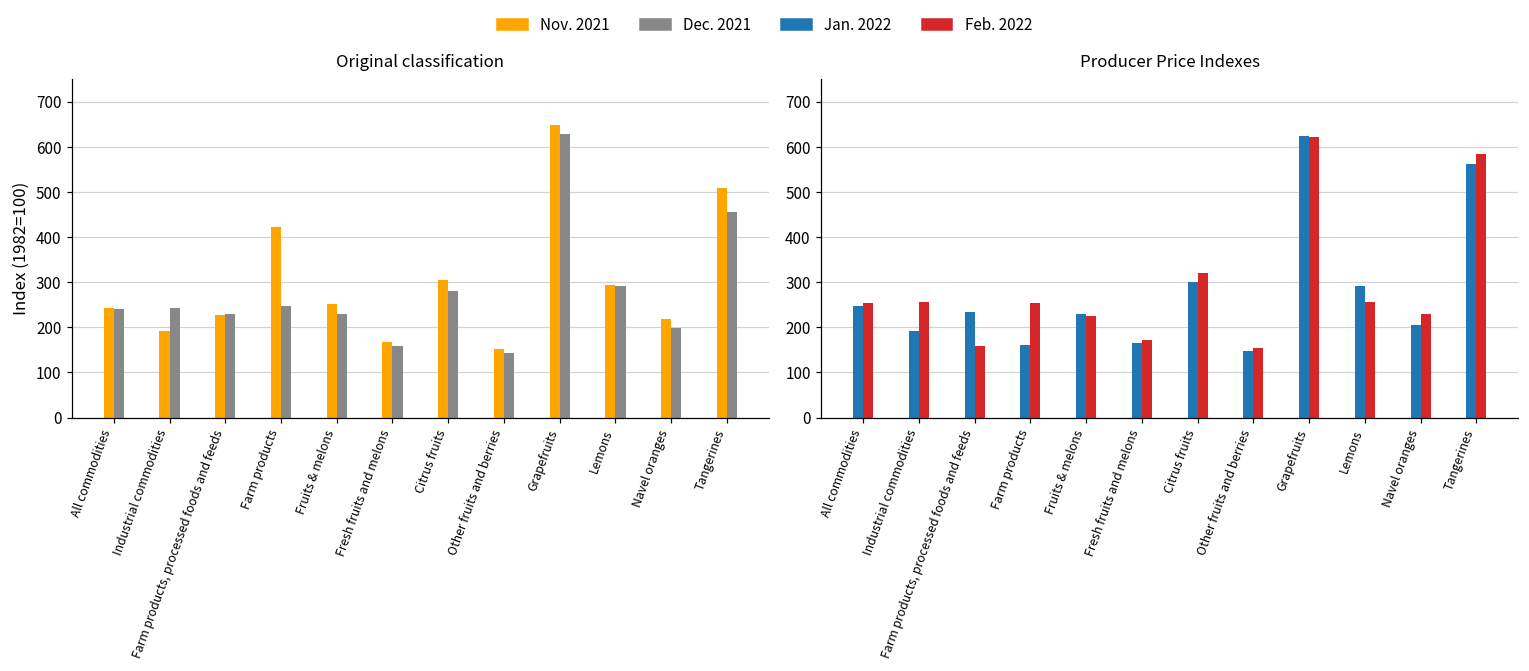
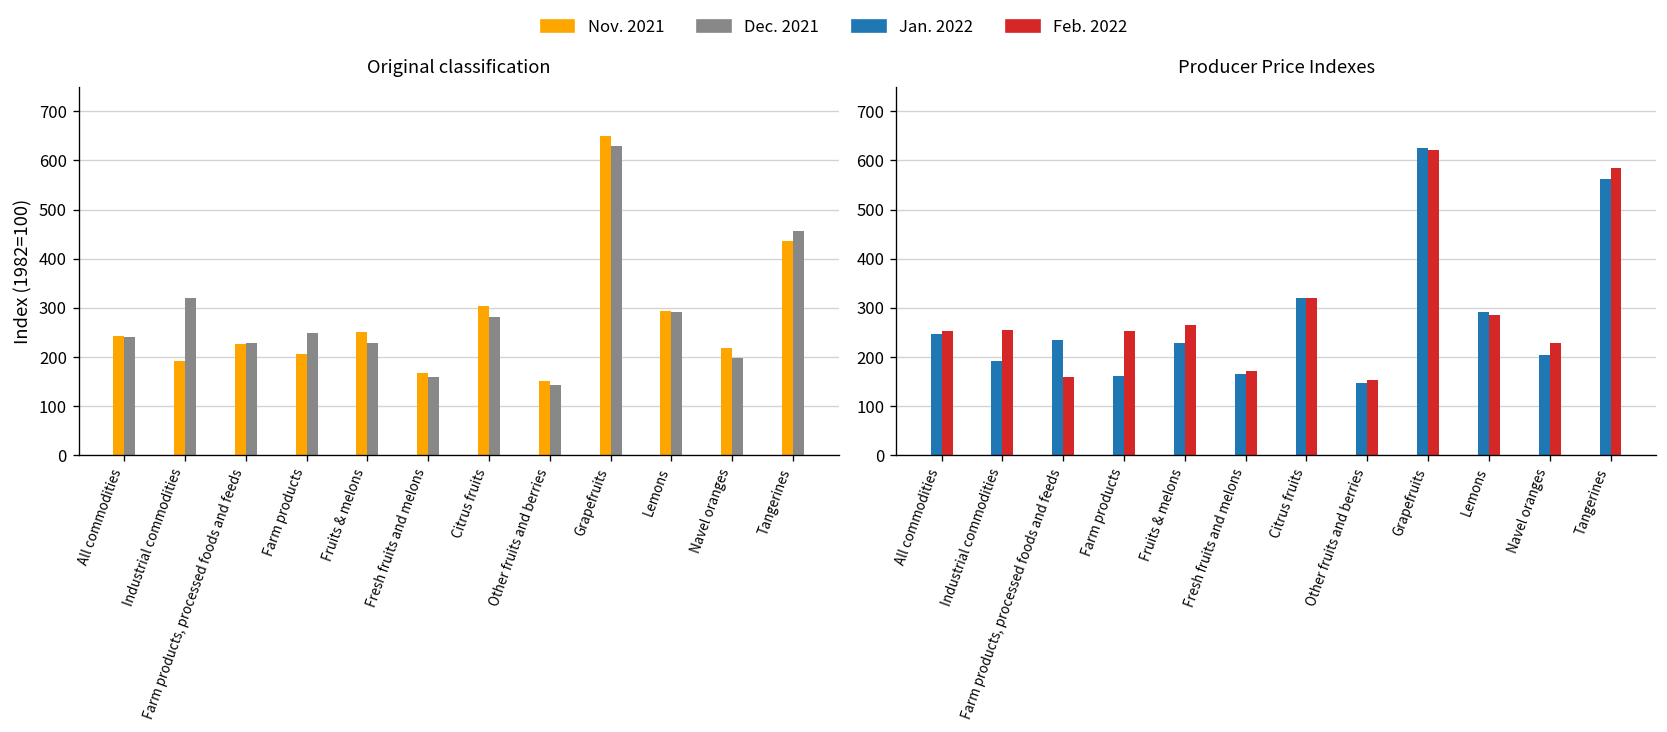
Original classification, Dec. 2021, Industrial commodities: 240 -> 320
Original classification, Nov. 2021, Farm products: 420 -> 210
Original classification, Nov. 2021, Tangerines: 510 -> 440
Producer Price Indexes, Feb. 2022, Fruits & melons: 230 -> 260
Producer Price Indexes, Jan. 2022, Citrus fruits: 300 -> 320
Producer Price Indexes, Feb. 2022, Lemons: 260 -> 280
